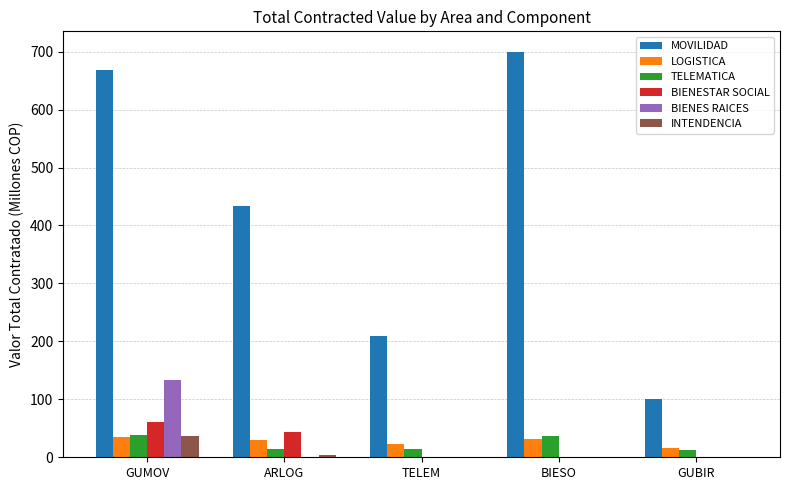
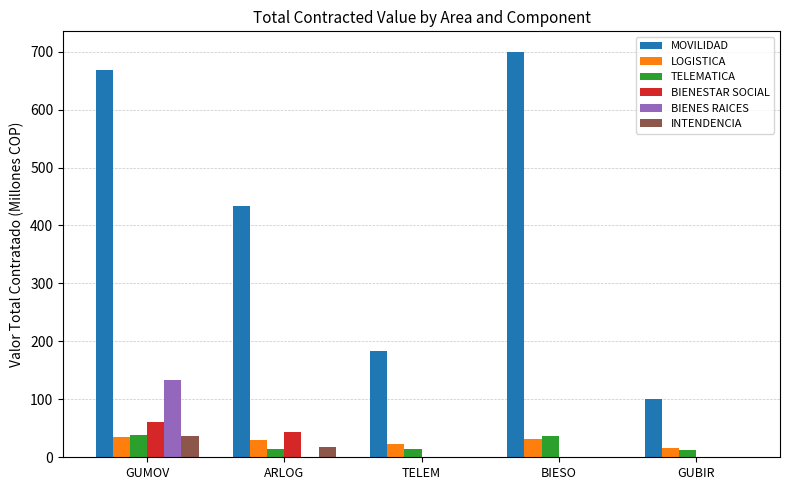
INTENDENCIA, ARLOG: 0 -> 20
MOVILIDAD, TELEM: 210 -> 180
